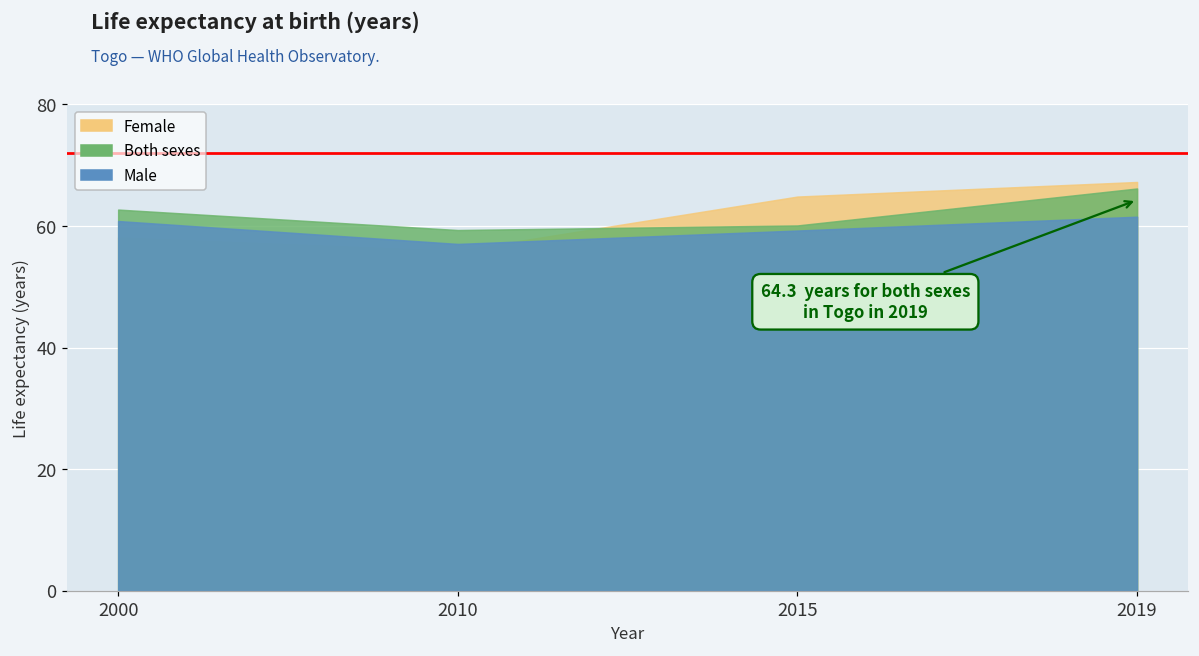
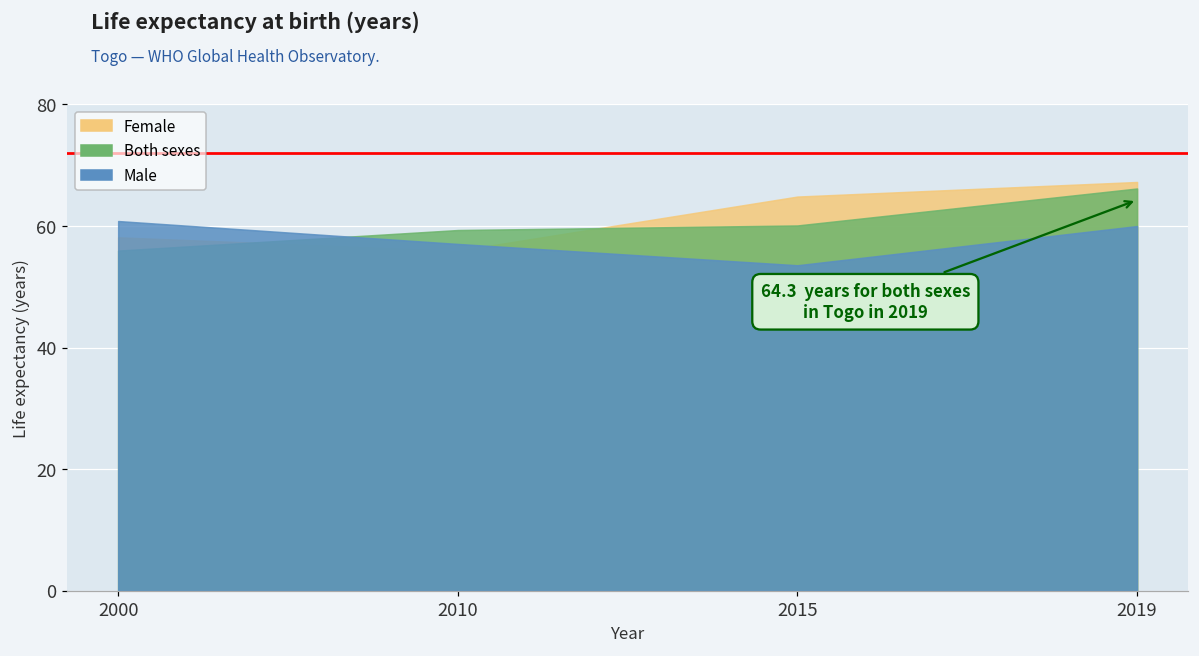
Both sexes, 2000: 63 -> 56
Male, 2015: 59 -> 54
Male, 2019: 62 -> 60
